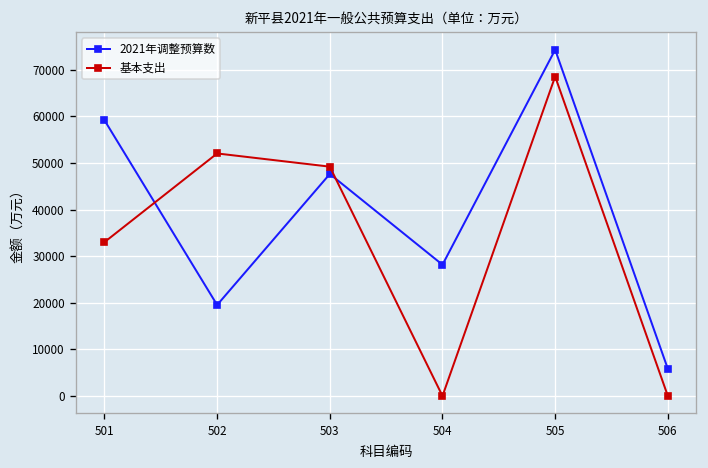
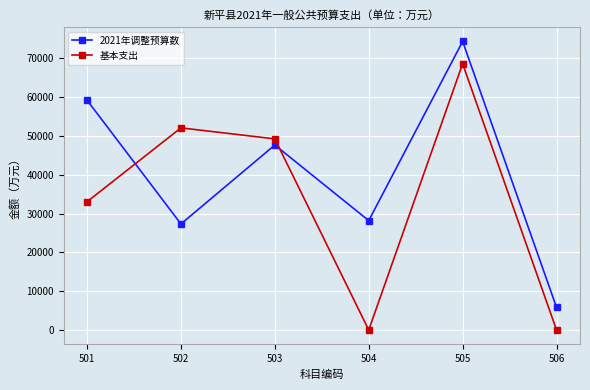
2021年调整预算数, 502: 20000 -> 27000
